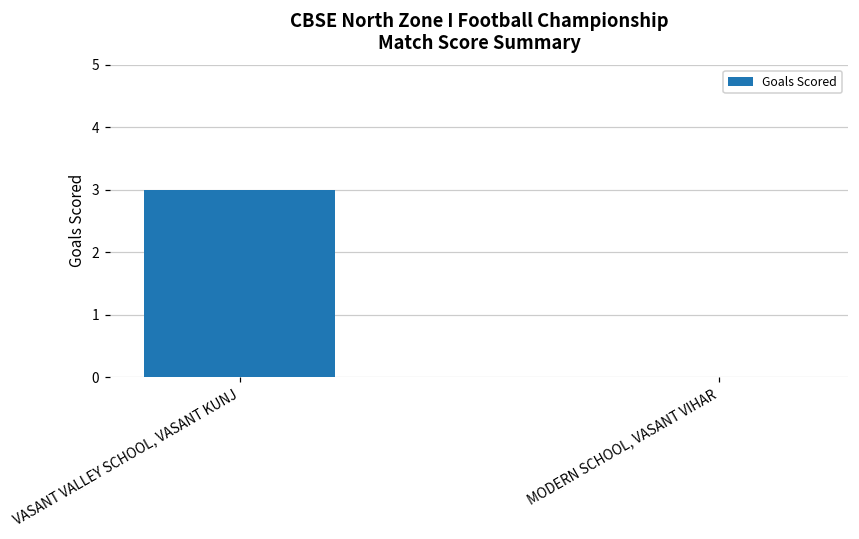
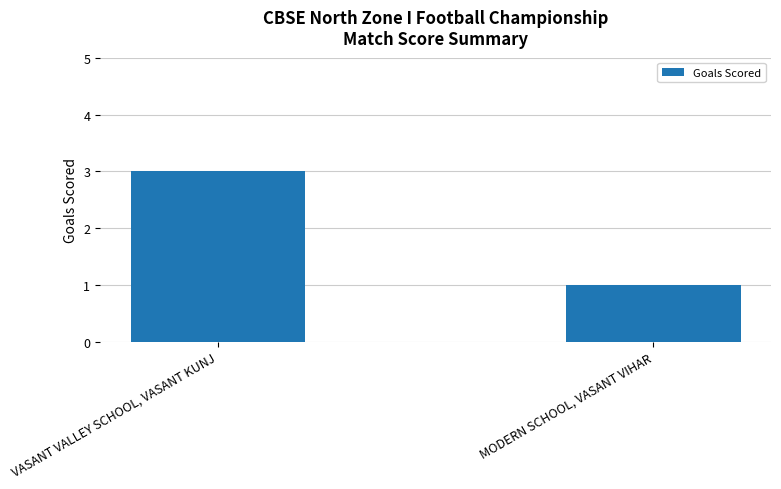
MODERN SCHOOL, VASANT VIHAR: 0 -> 1
